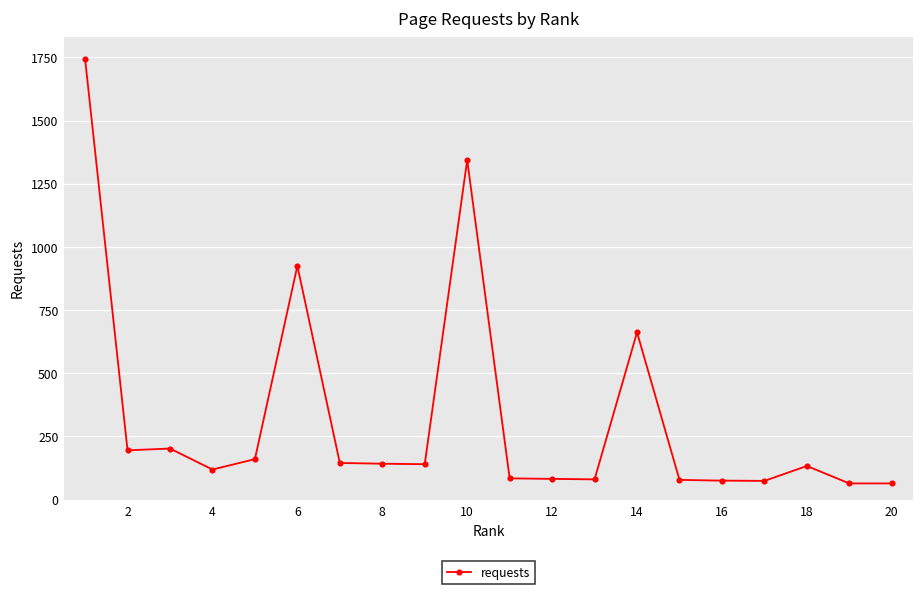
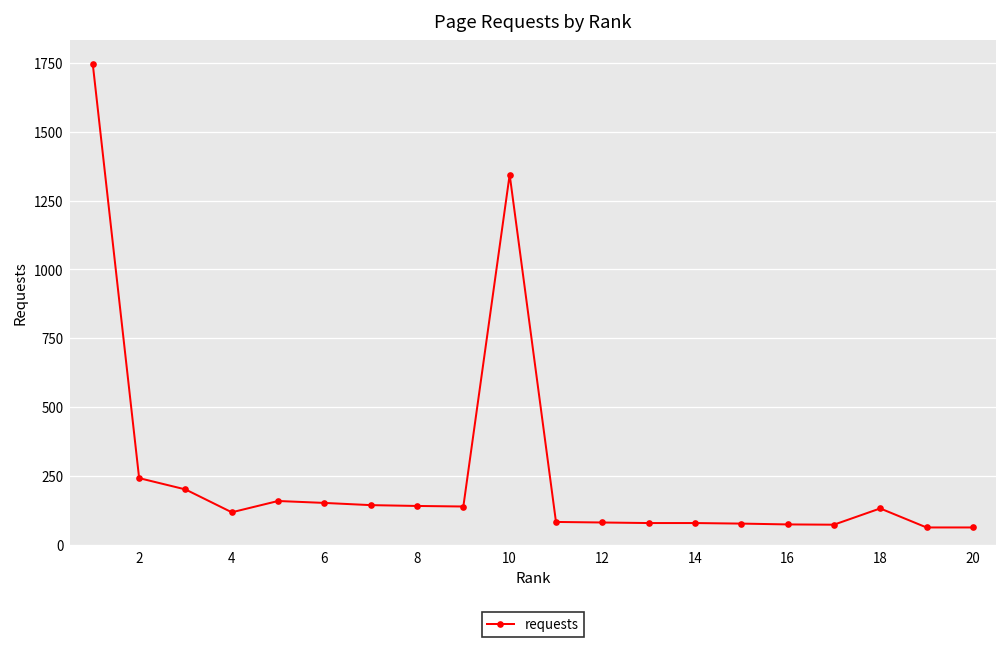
2: 200 -> 240
6: 930 -> 150
14: 660 -> 80
